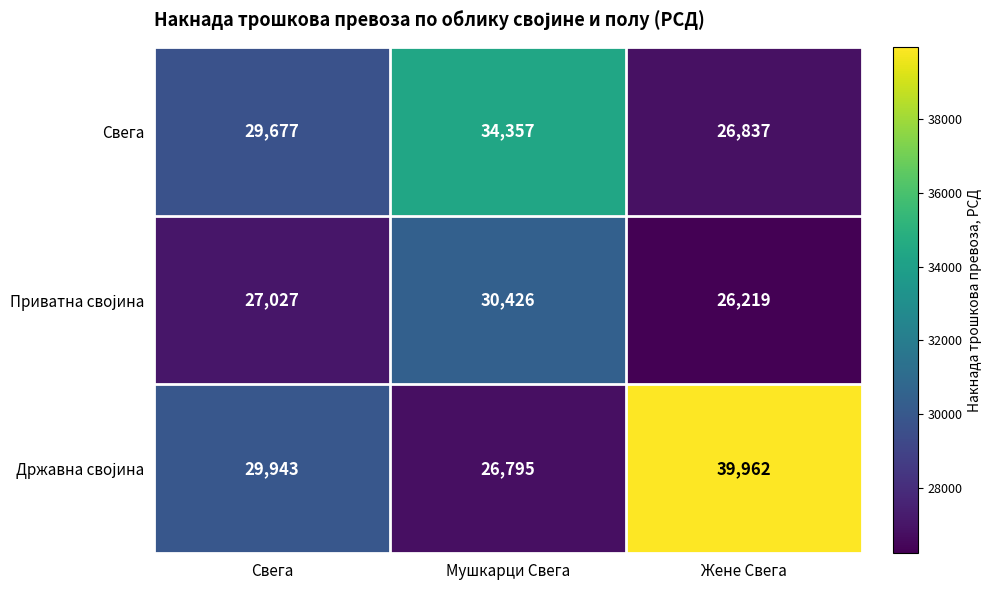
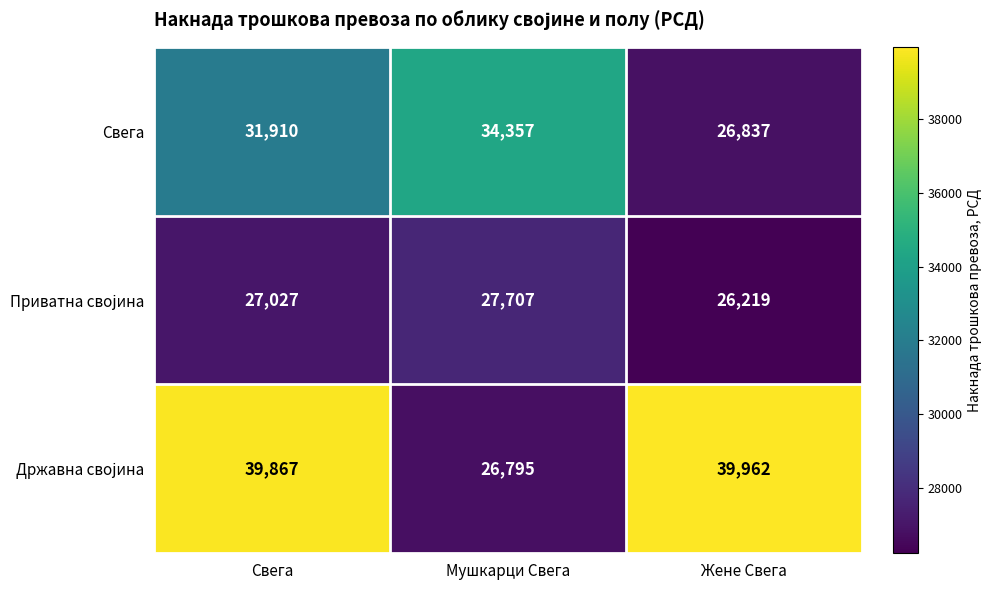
Свега, Свега: 29,677 -> 31,910
Приватна својина, Мушкарци Свега: 30,426 -> 27,707
Државна својина, Свега: 29,943 -> 39,867
